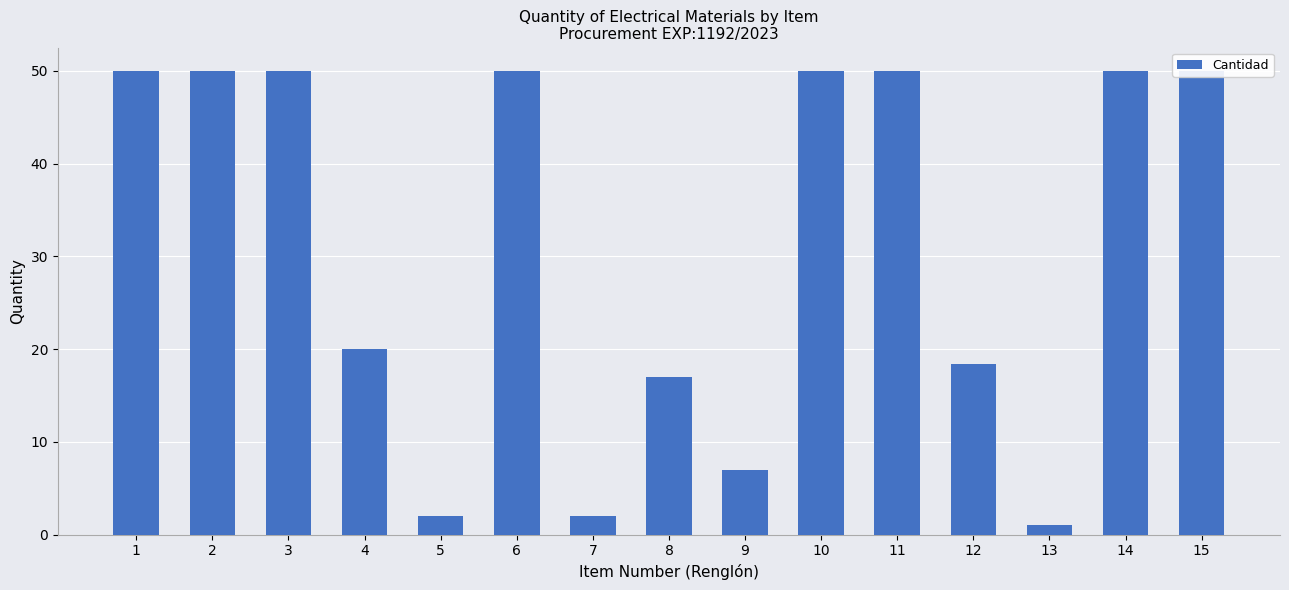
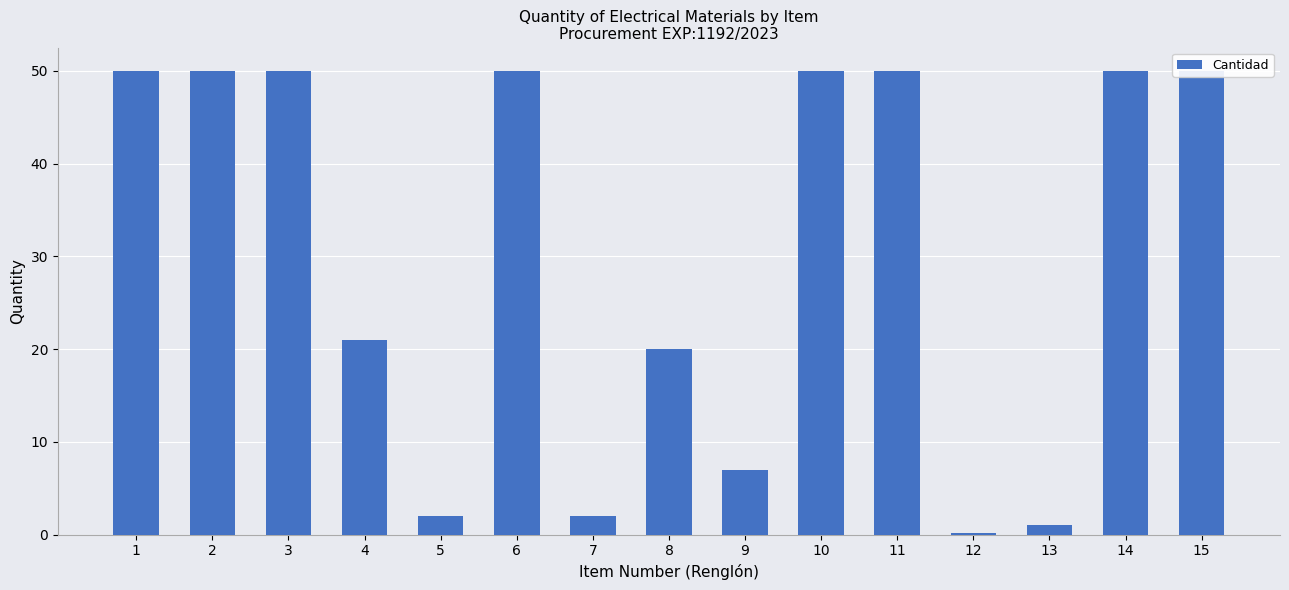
4: 20 -> 21
8: 17 -> 20
12: 18 -> 0
